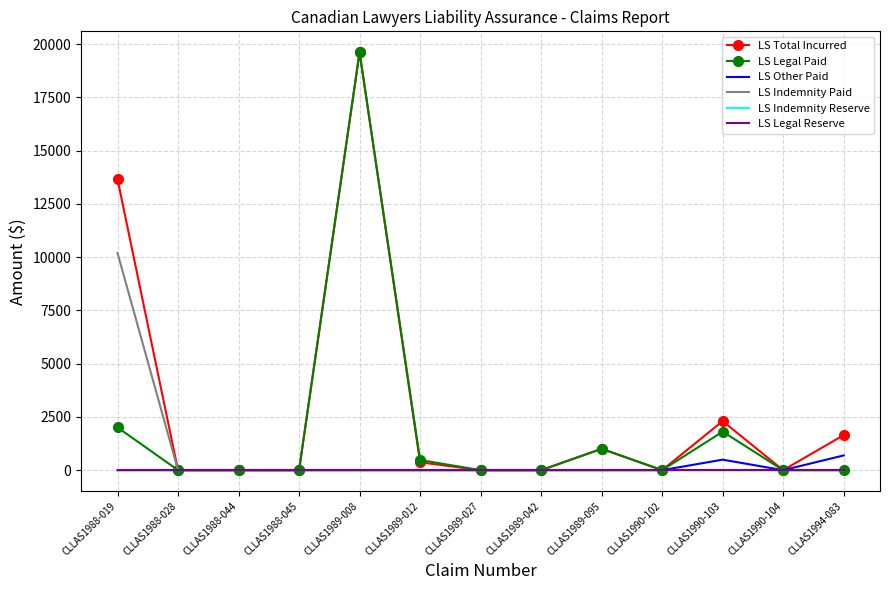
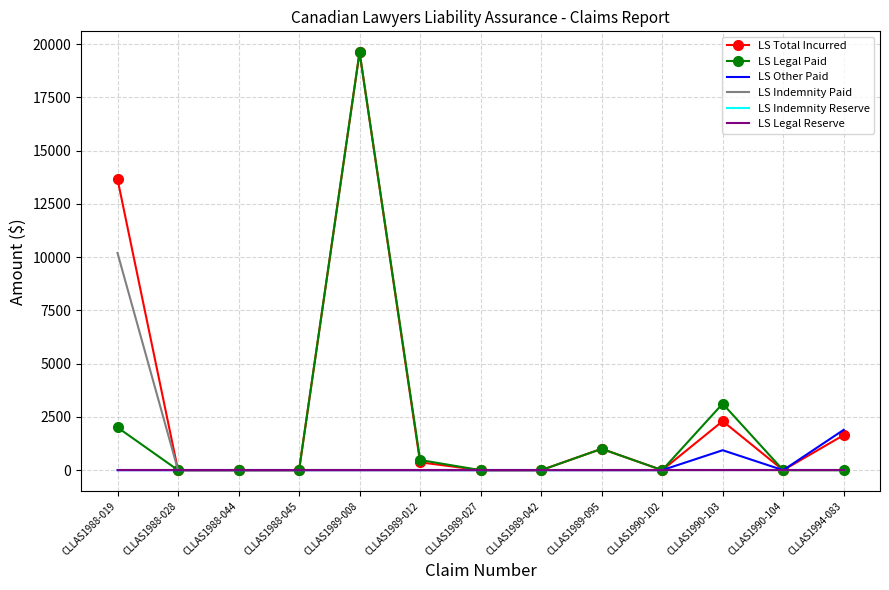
LS Legal Paid, CLLAS1990-103: 1800 -> 3100
LS Other Paid, CLLAS1990-103: 500 -> 900
LS Other Paid, CLLAS1994-083: 700 -> 1900
